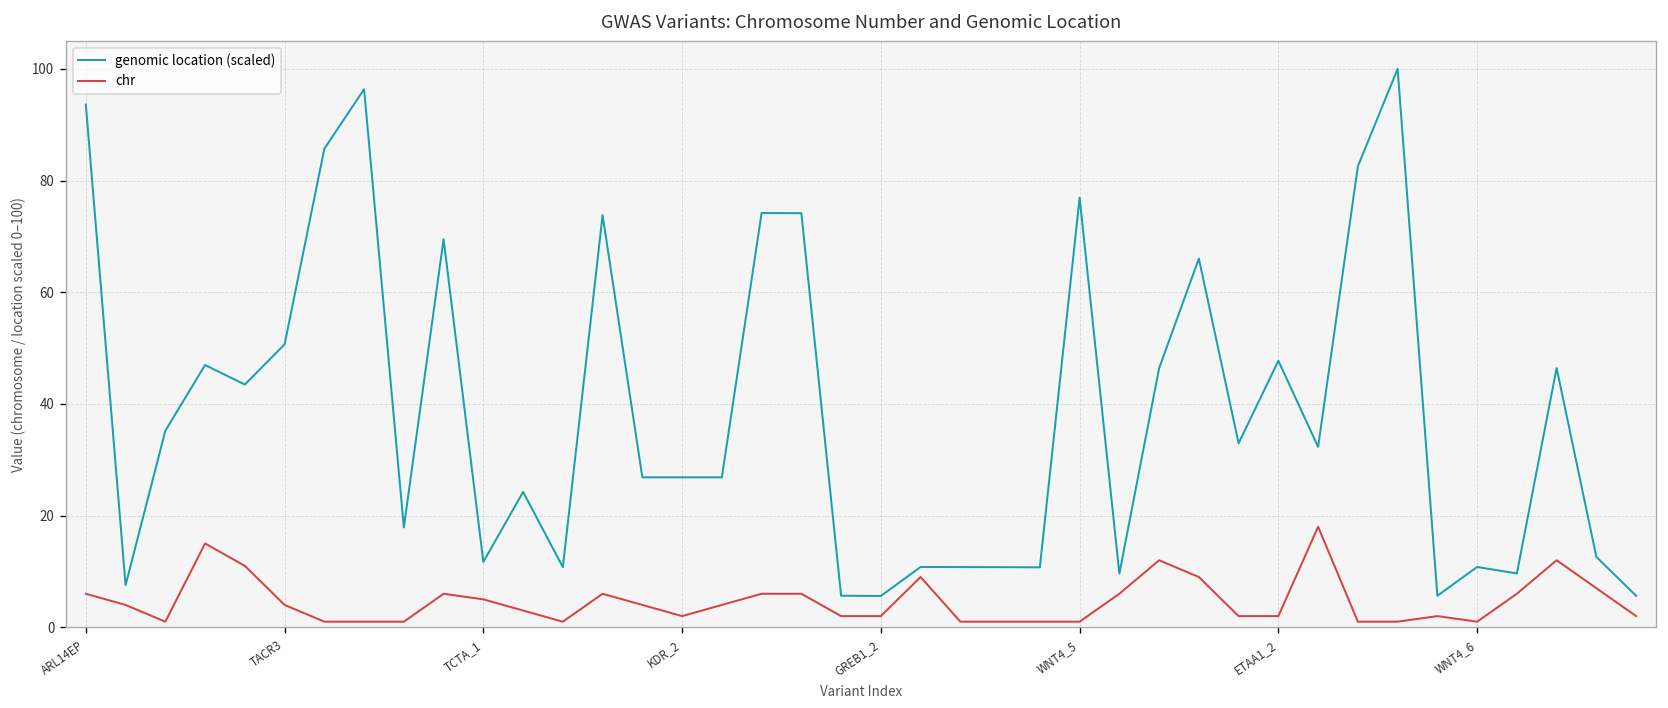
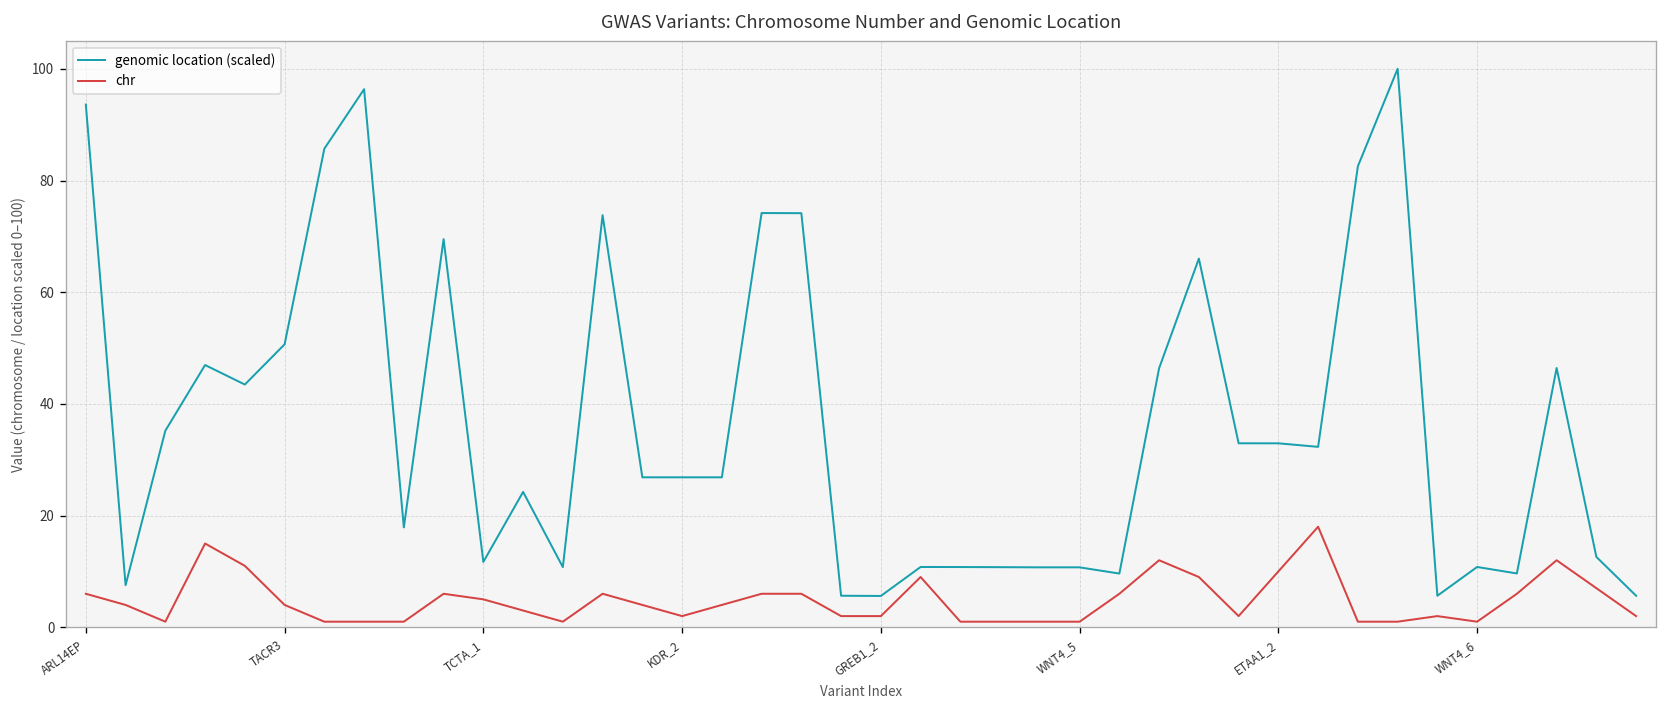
genomic location (scaled), WNT4_5: 77 -> 11
genomic location (scaled), ETAA1_2: 48 -> 33
chr, ETAA1_2: 2 -> 10
